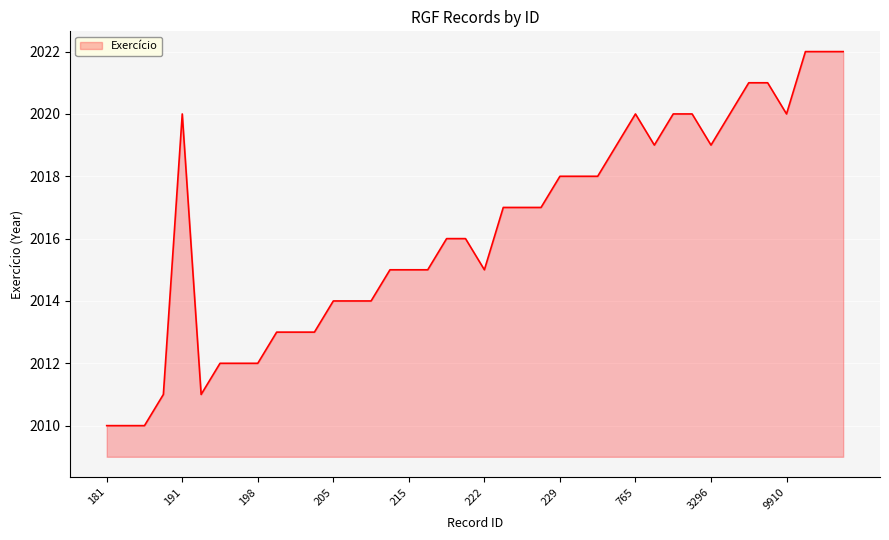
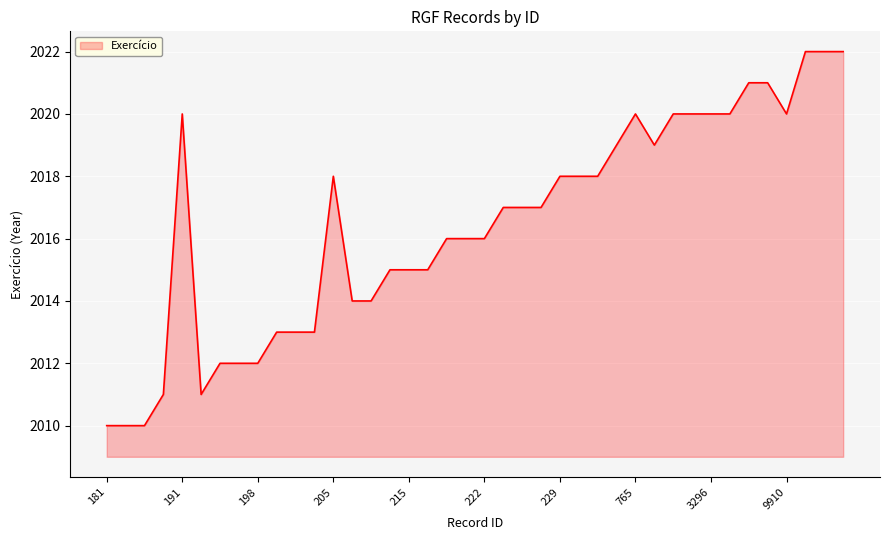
205: 2014 -> 2018
222: 2015 -> 2016
3296: 2019 -> 2020
